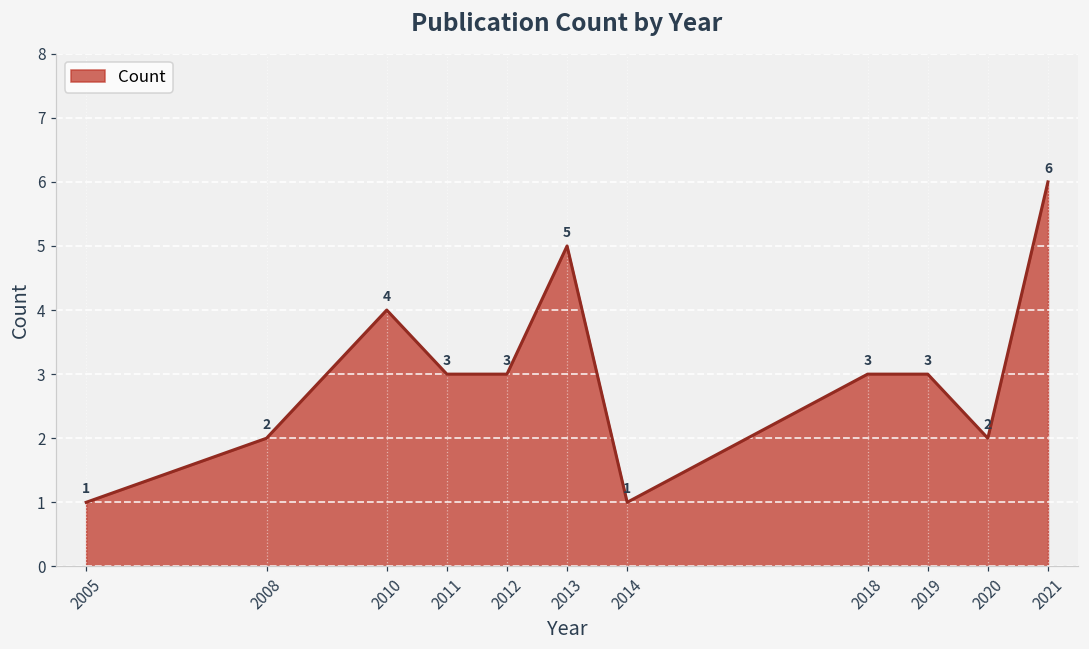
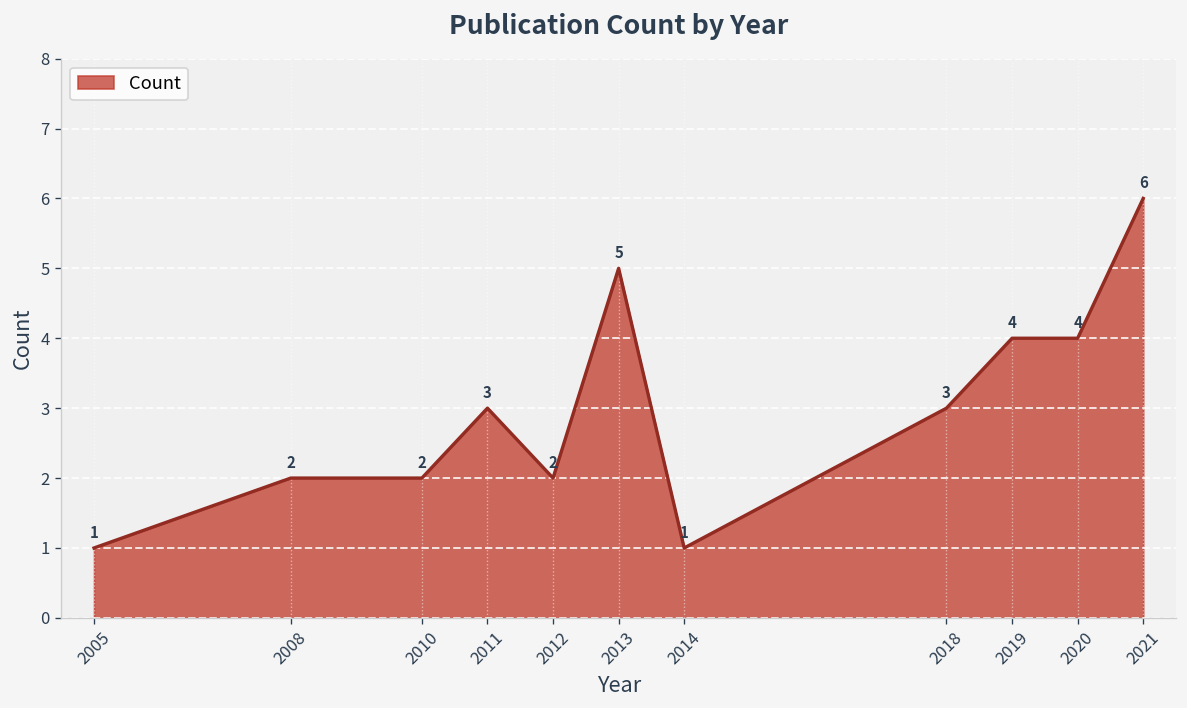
2010: 4 -> 2
2012: 3 -> 2
2019: 3 -> 4
2020: 2 -> 4
